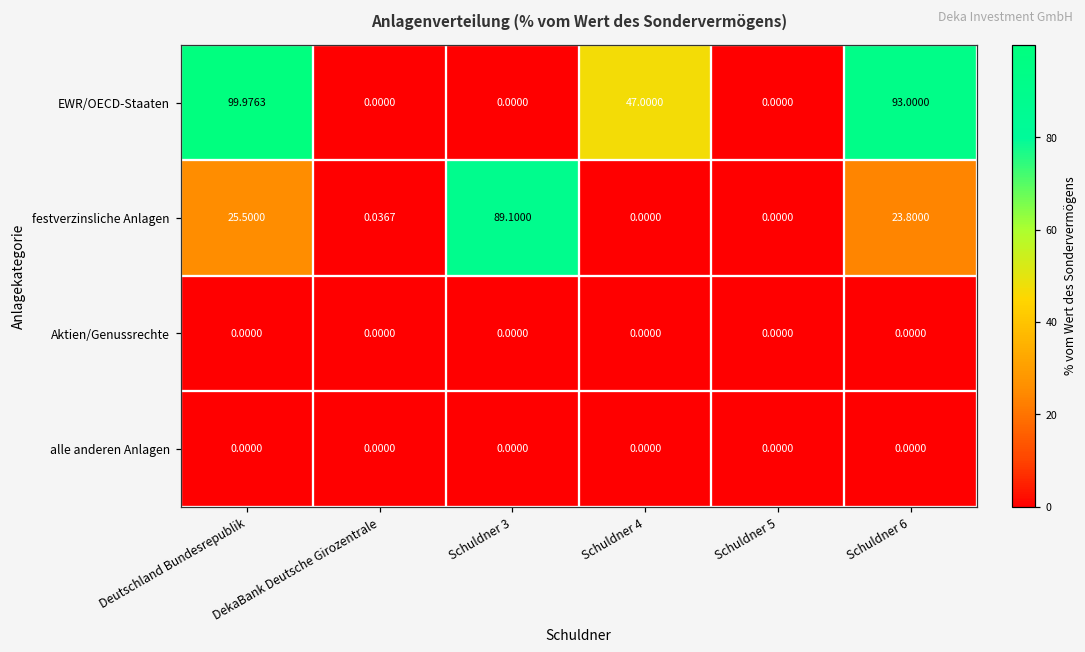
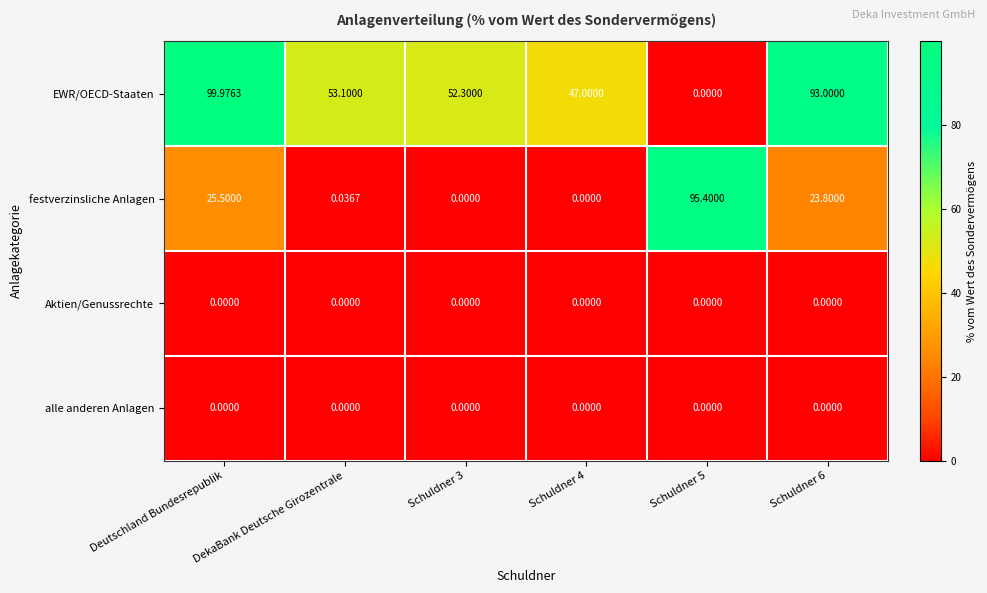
EWR/OECD-Staaten, DekaBank Deutsche Girozentrale: 0.0000 -> 53.1000
EWR/OECD-Staaten, Schuldner 3: 0.0000 -> 52.3000
festverzinsliche Anlagen, Schuldner 3: 89.1000 -> 0.0000
festverzinsliche Anlagen, Schuldner 5: 0.0000 -> 95.4000
